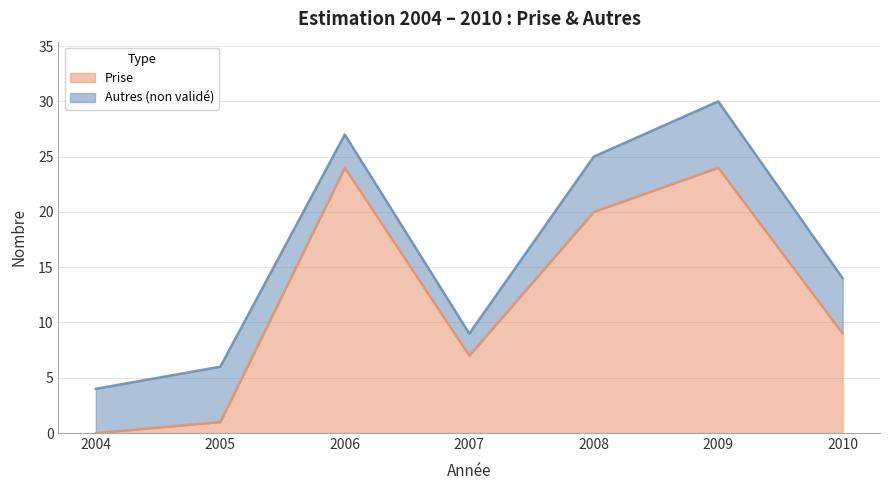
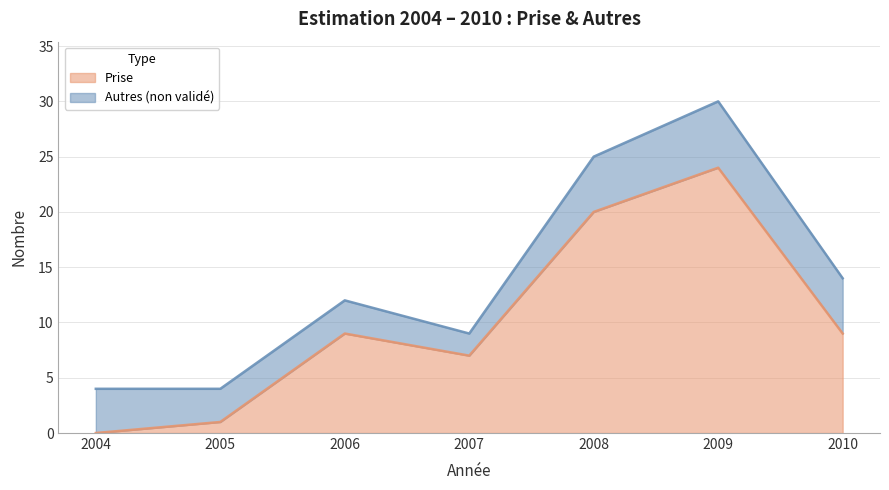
Autres (non validé), 2005: 5 -> 3
Prise, 2006: 24 -> 9
